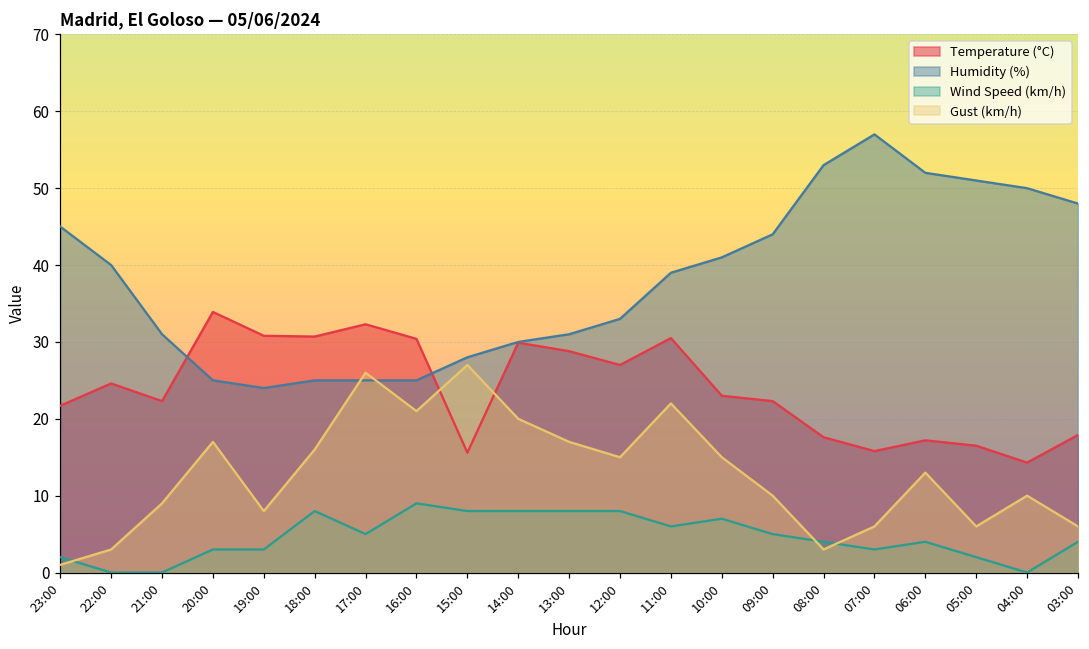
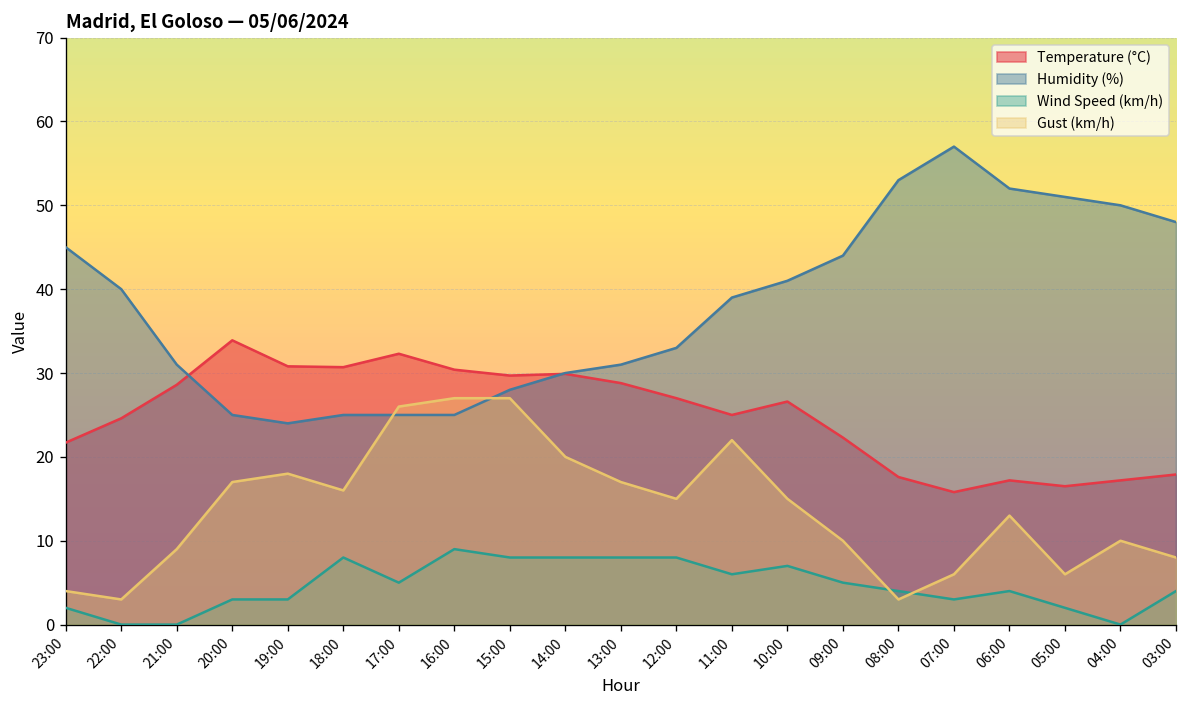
Gust (km/h), 23:00: 1 -> 4
Temperature (°C), 21:00: 22 -> 29
Gust (km/h), 19:00: 8 -> 18
Gust (km/h), 16:00: 21 -> 27
Temperature (°C), 15:00: 16 -> 30
Temperature (°C), 11:00: 31 -> 25
Temperature (°C), 10:00: 23 -> 27
Temperature (°C), 04:00: 14 -> 17
Gust (km/h), 03:00: 6 -> 8
